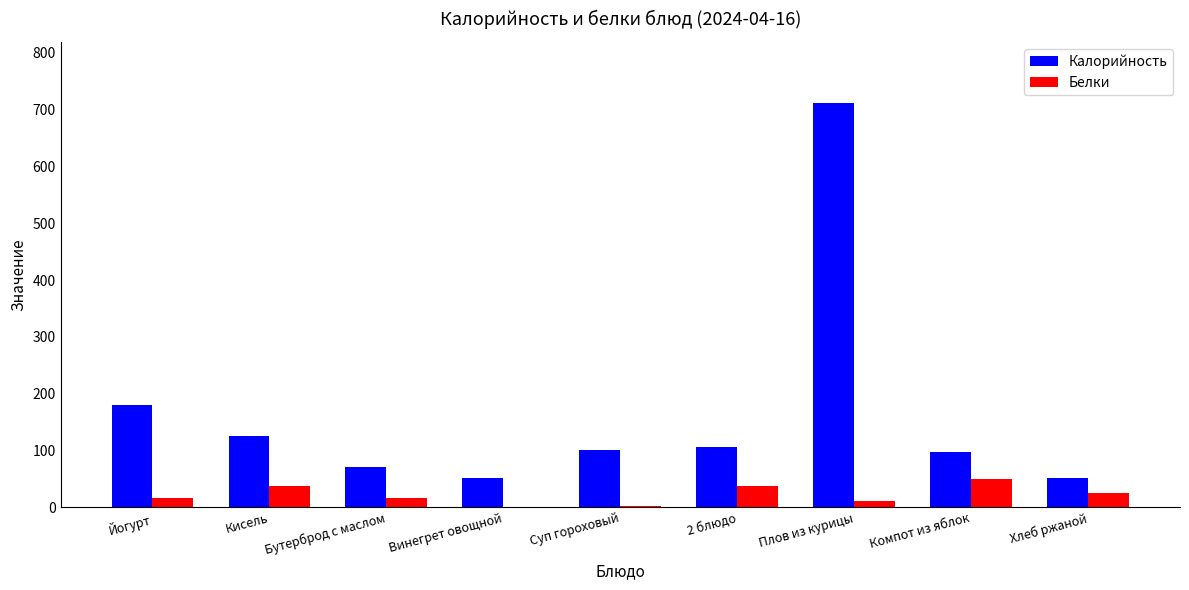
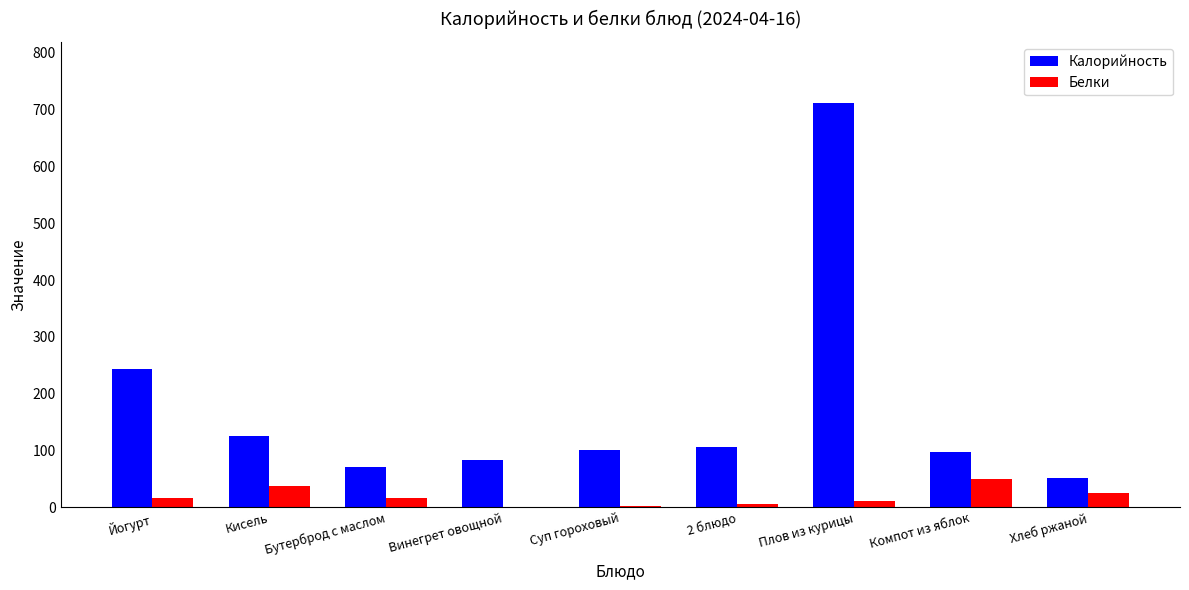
Калорийность, Йогурт: 180 -> 240
Калорийность, Винегрет овощной: 50 -> 80
Белки, 2 блюдо: 40 -> 10
